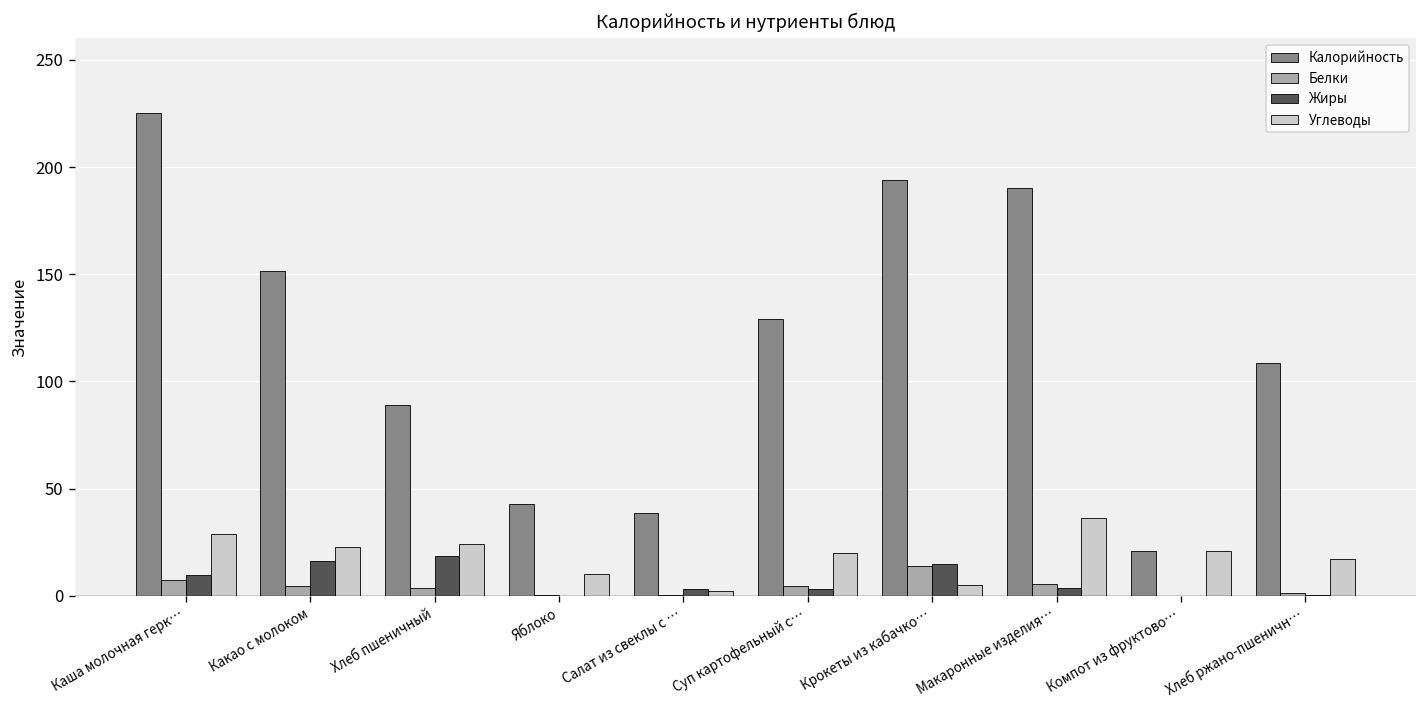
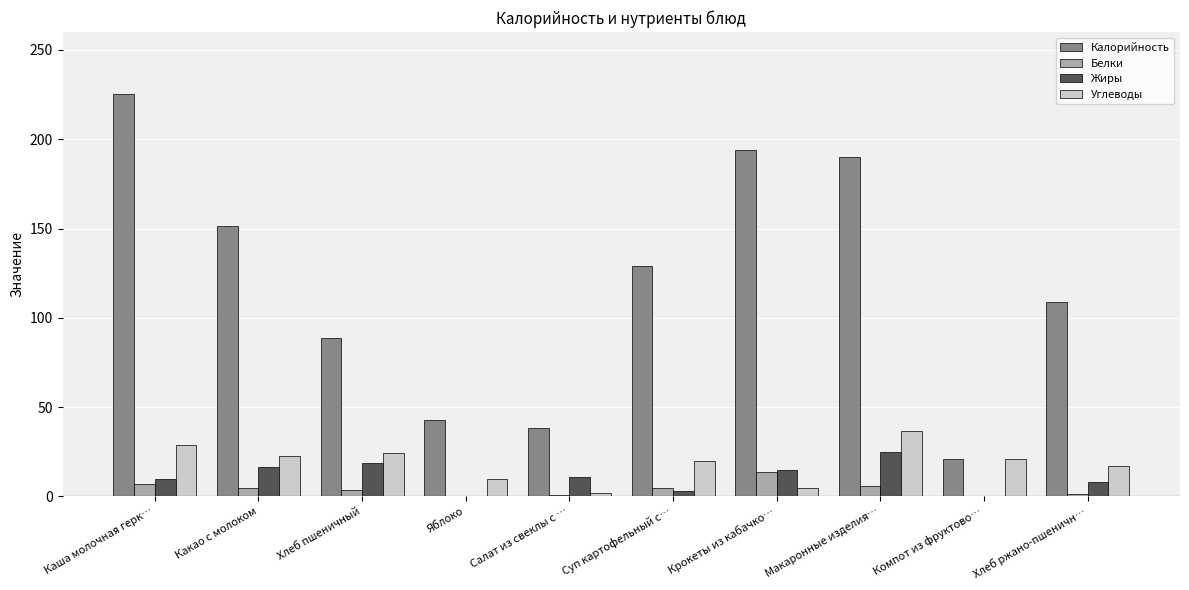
Жиры, Салат из свеклы с …: 3 -> 11
Жиры, Макаронные изделия…: 3 -> 25
Жиры, Хлеб ржано-пшеничн…: 0 -> 8
